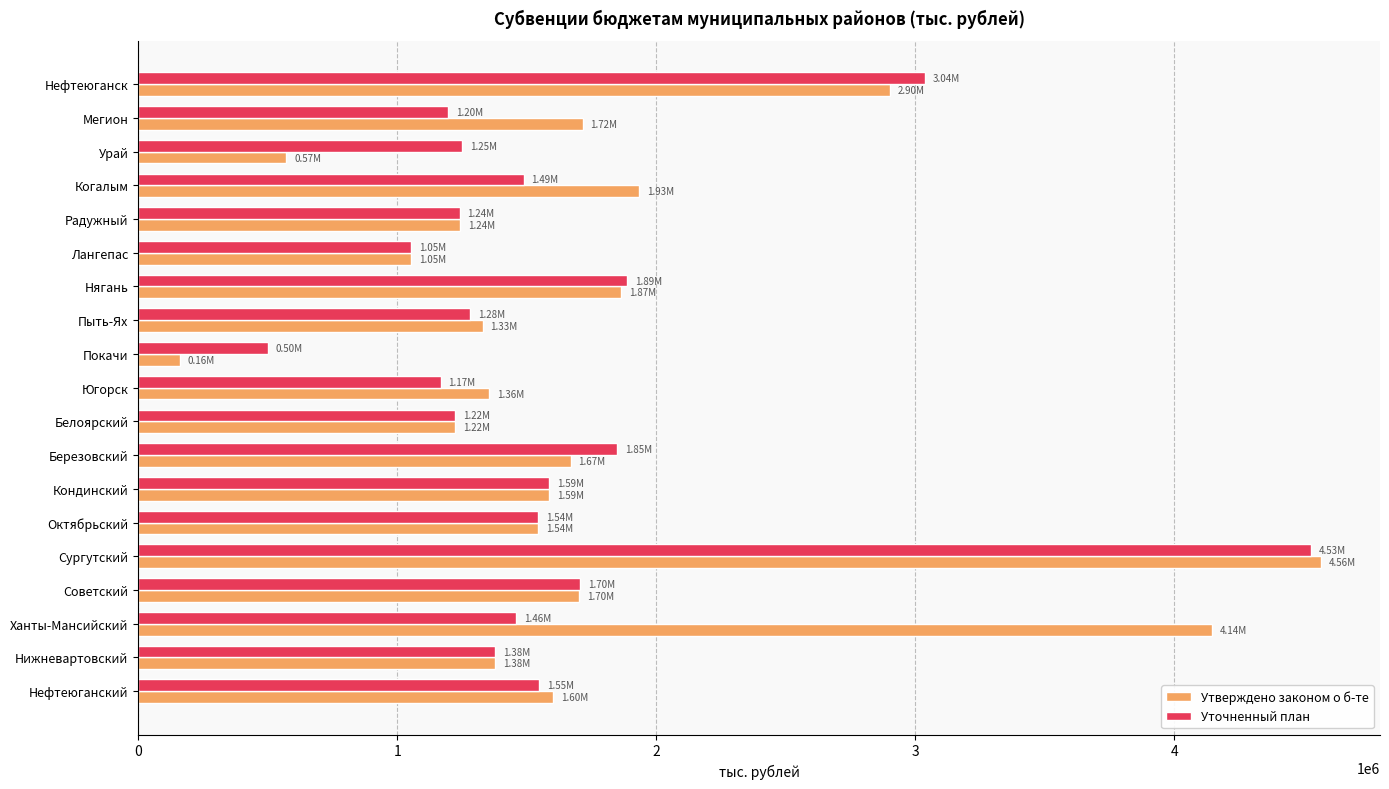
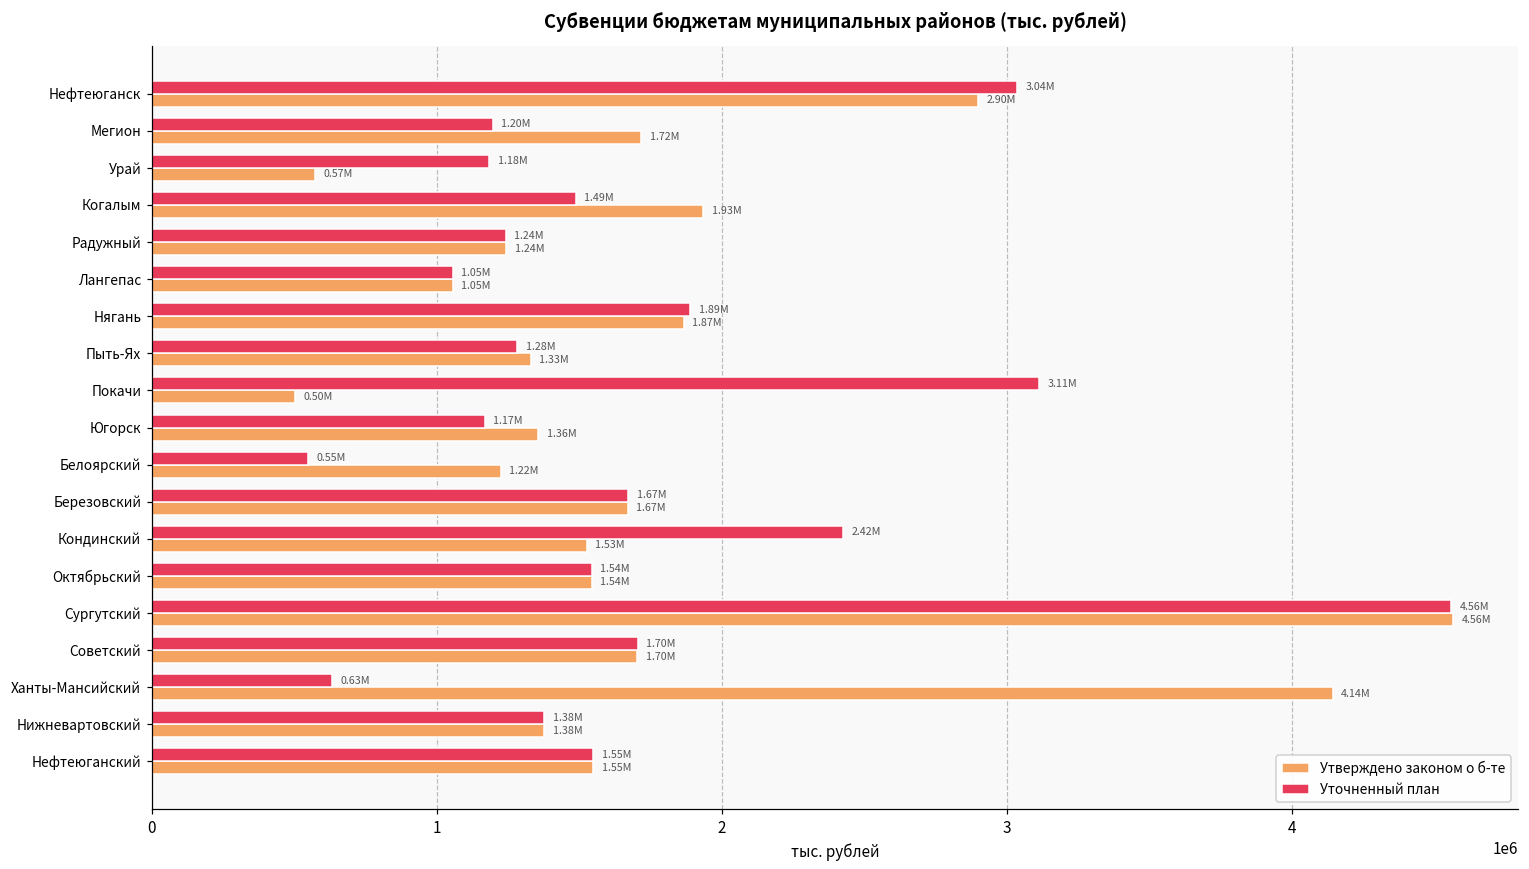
Уточненный план, Урай: 1.25M -> 1.18M
Уточненный план, Покачи: 0.50M -> 3.11M
Утверждено законом о б-те, Покачи: 0.16M -> 0.50M
Уточненный план, Белоярский: 1.22M -> 0.55M
Уточненный план, Березовский: 1.85M -> 1.67M
Уточненный план, Кондинский: 1.59M -> 2.42M
Утверждено законом о б-те, Кондинский: 1.59M -> 1.53M
Уточненный план, Сургутский: 4.53M -> 4.56M
Уточненный план, Ханты-Мансийский: 1.46M -> 0.63M
Утверждено законом о б-те, Нефтеюганский: 1.60M -> 1.55M
